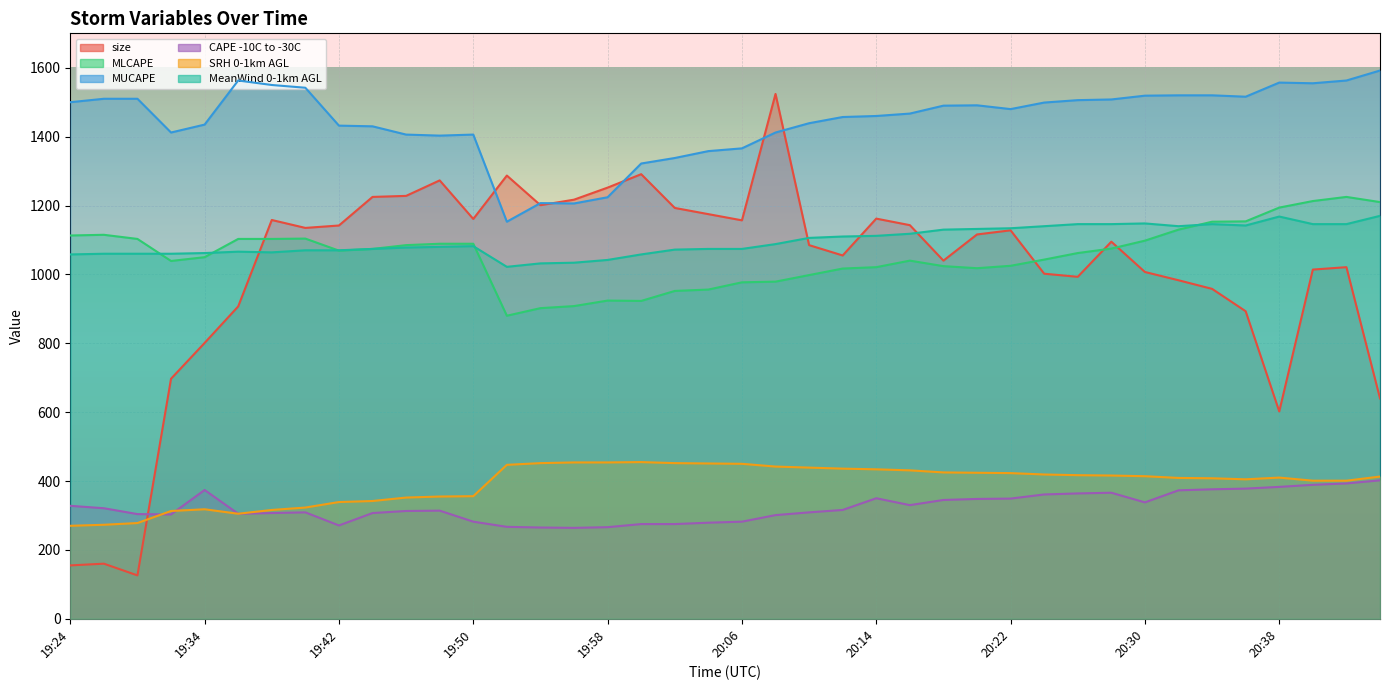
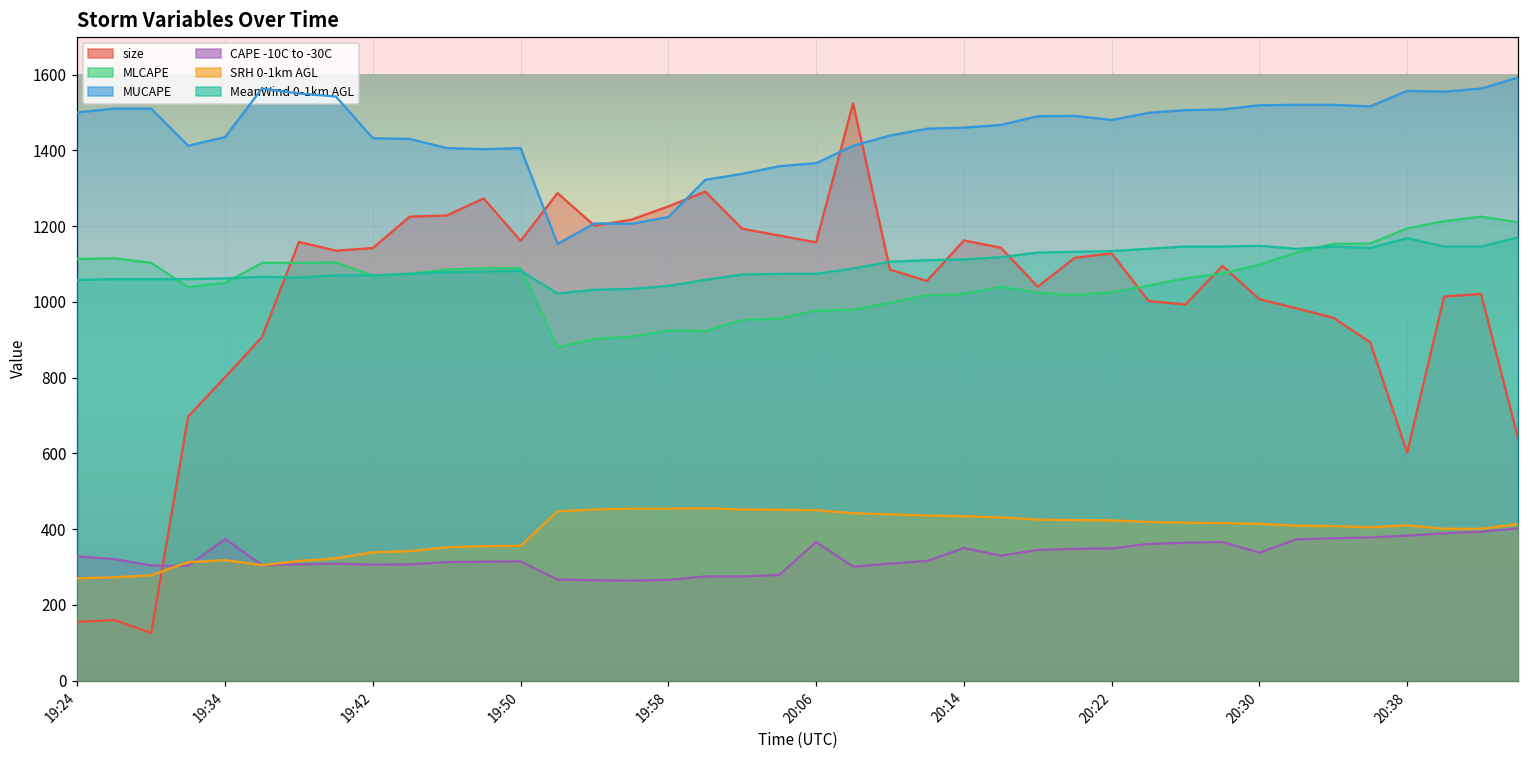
CAPE -10C to -30C, 19:42: 270 -> 310
CAPE -10C to -30C, 19:50: 280 -> 320
CAPE -10C to -30C, 20:06: 280 -> 370
